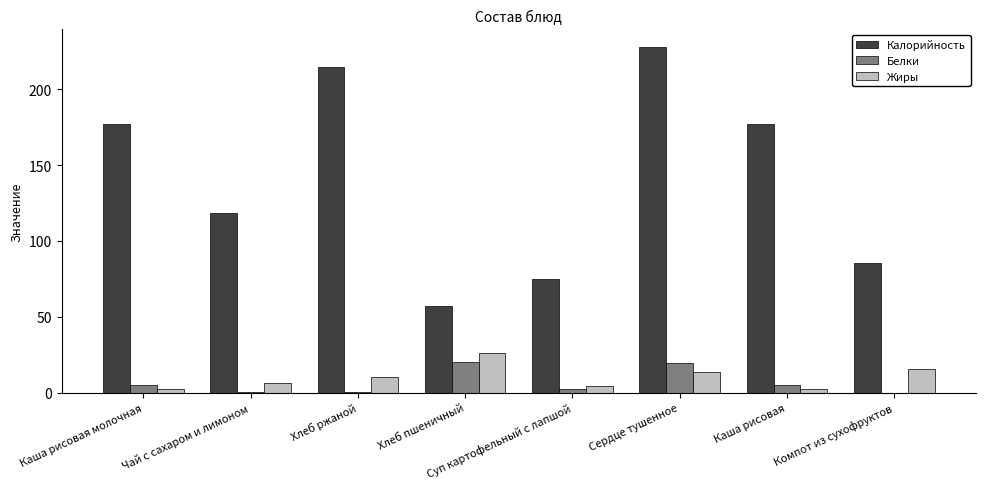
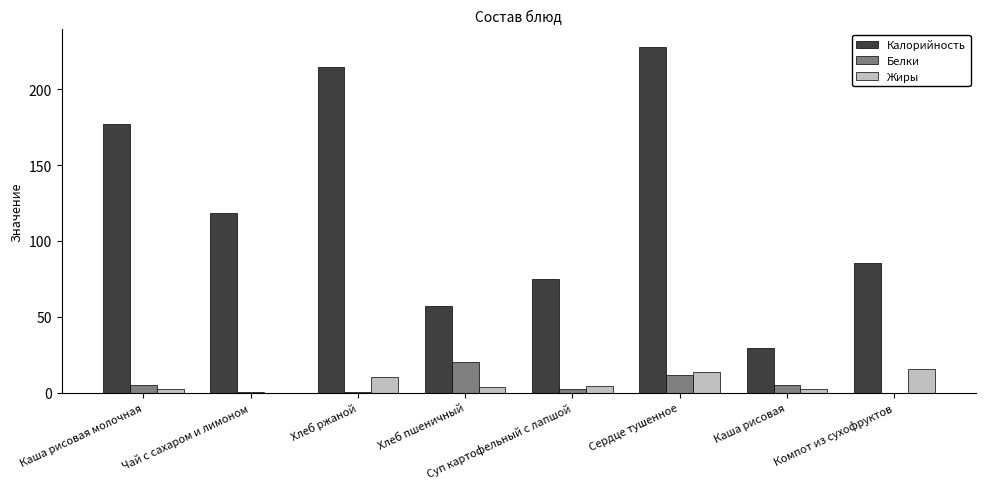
Жиры, Чай с сахаром и лимоном: 6 -> 0
Жиры, Хлеб пшеничный: 26 -> 4
Белки, Сердце тушенное: 20 -> 12
Калорийность, Каша рисовая: 177 -> 29
